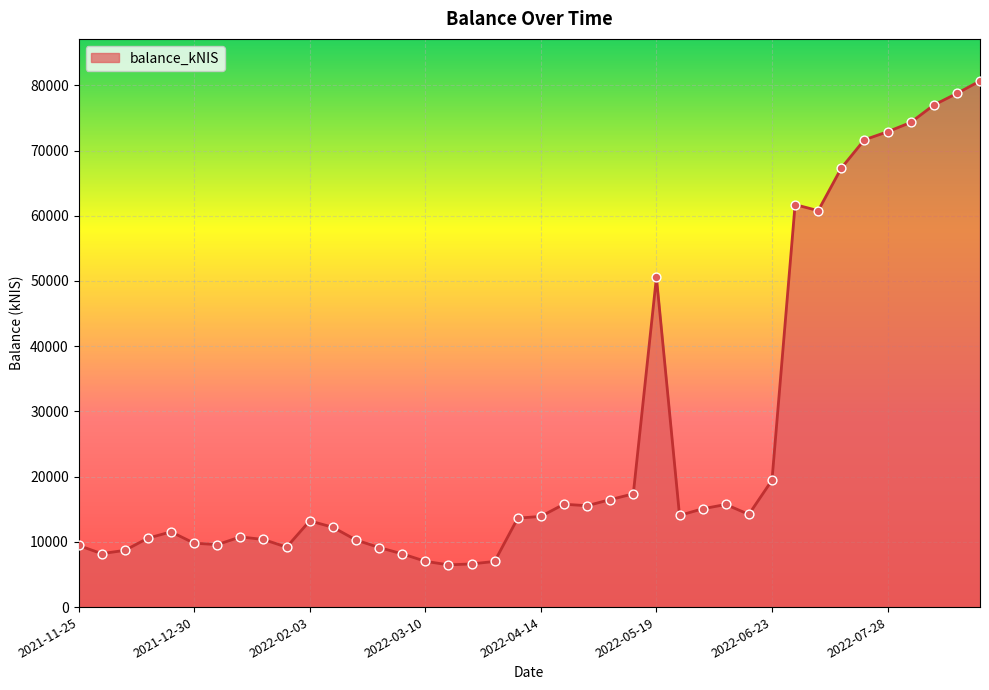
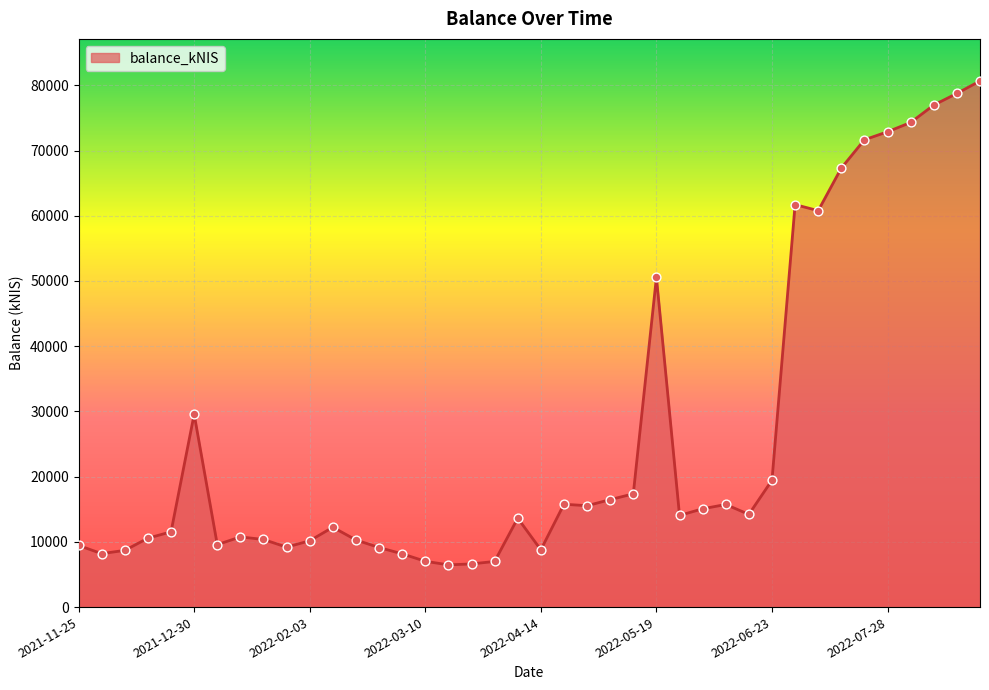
2021-12-30: 10000 -> 30000
2022-02-03: 13000 -> 10000
2022-04-14: 14000 -> 9000
